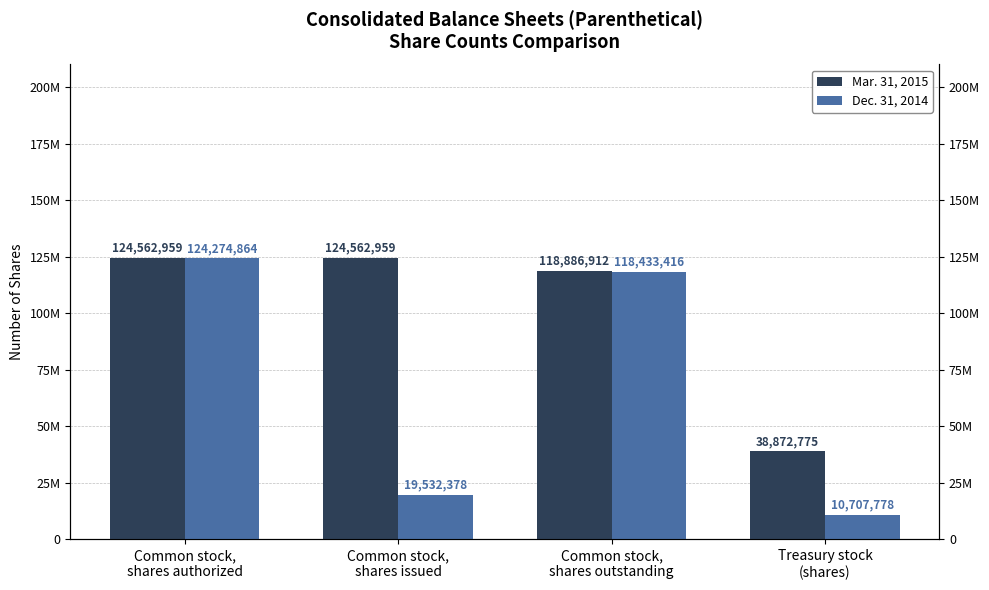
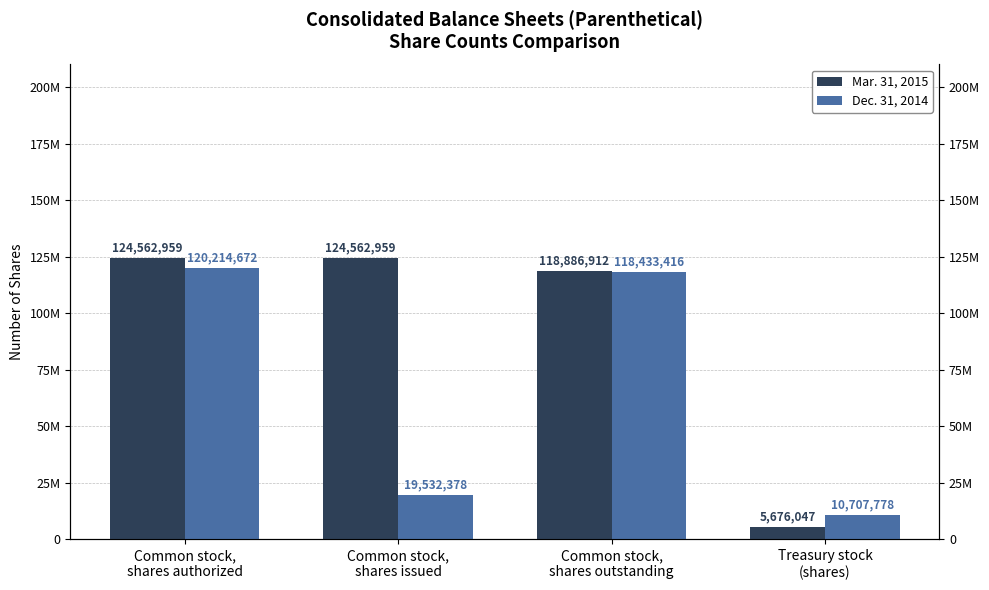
Dec. 31, 2014, Common stock, shares authorized: 124,274,864 -> 120,214,672
Mar. 31, 2015, Treasury stock (shares): 38,872,775 -> 5,676,047
